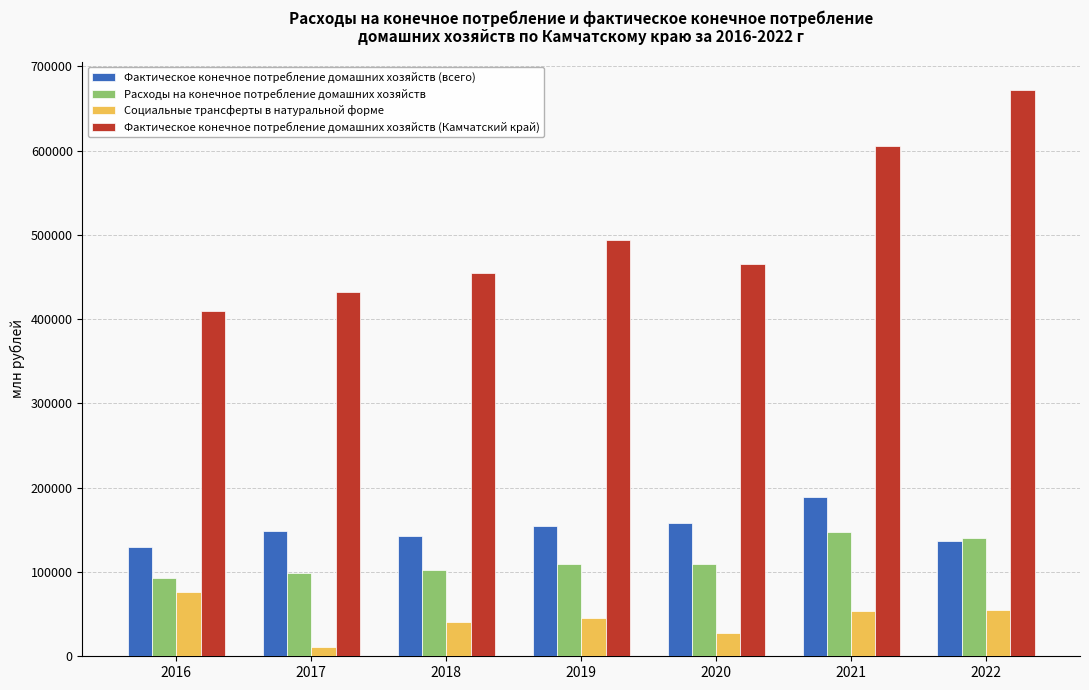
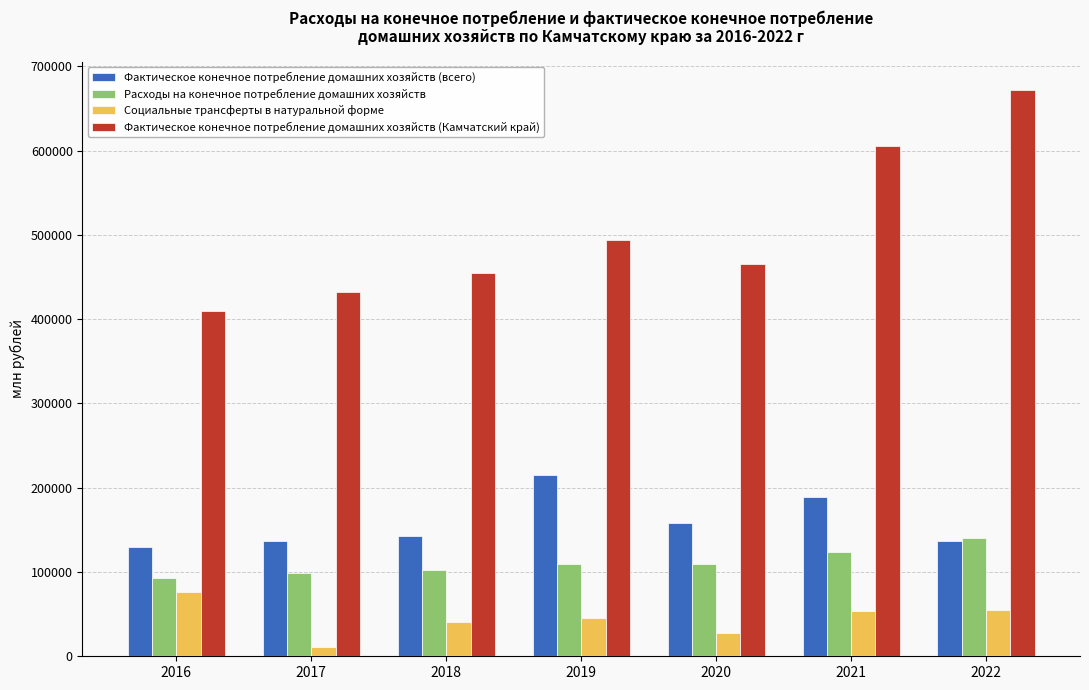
Фактическое конечное потребление домашних хозяйств (всего), 2017: 150000 -> 140000
Фактическое конечное потребление домашних хозяйств (всего), 2019: 160000 -> 220000
Расходы на конечное потребление домашних хозяйств, 2021: 150000 -> 120000
